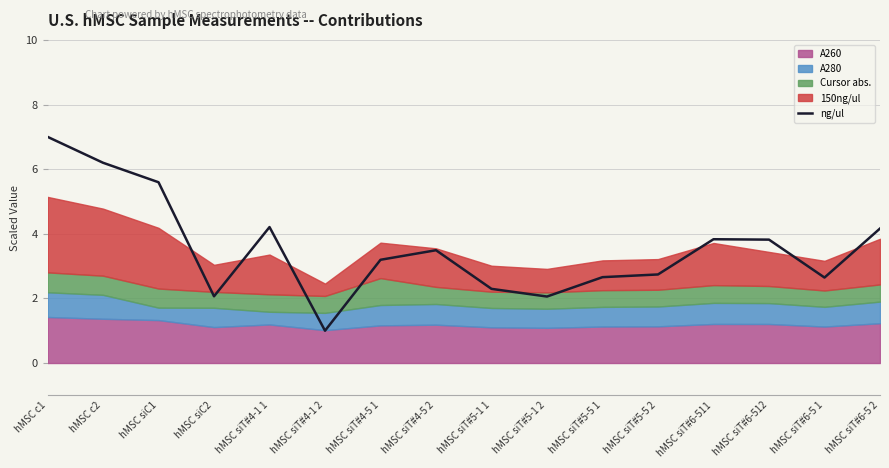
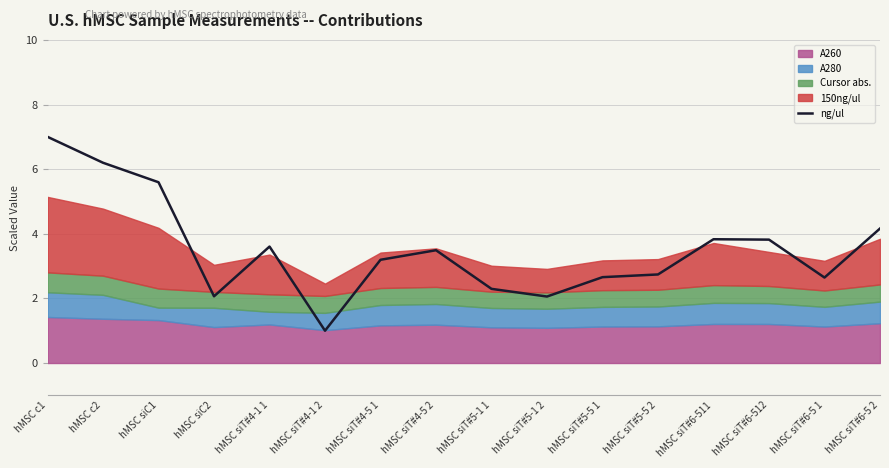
ng/ul, hMSC siT#4-1 1: 4.2 -> 3.6
Cursor abs., hMSC siT#4-5 1: 0.8 -> 0.5
